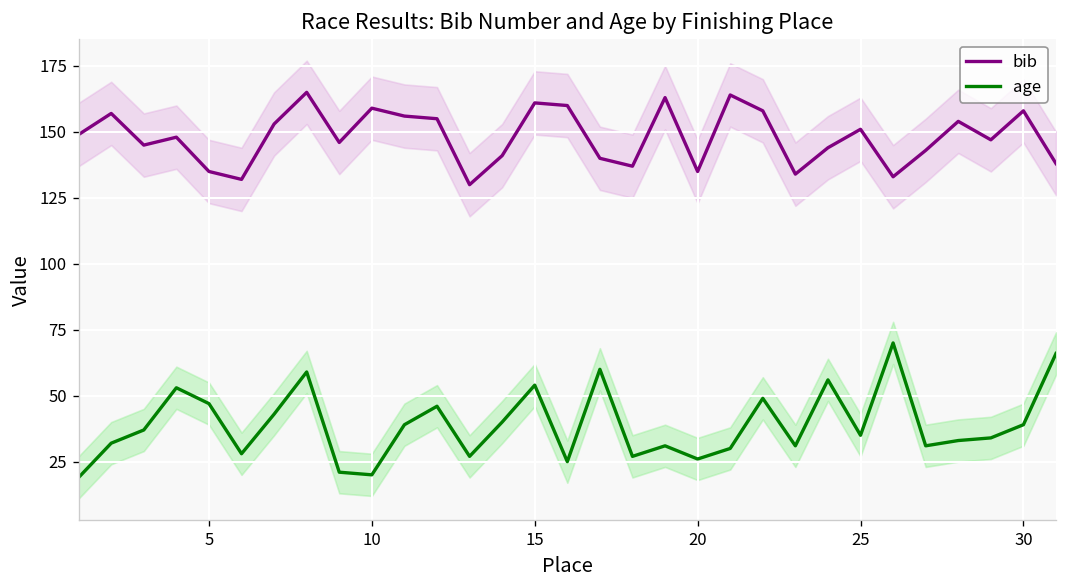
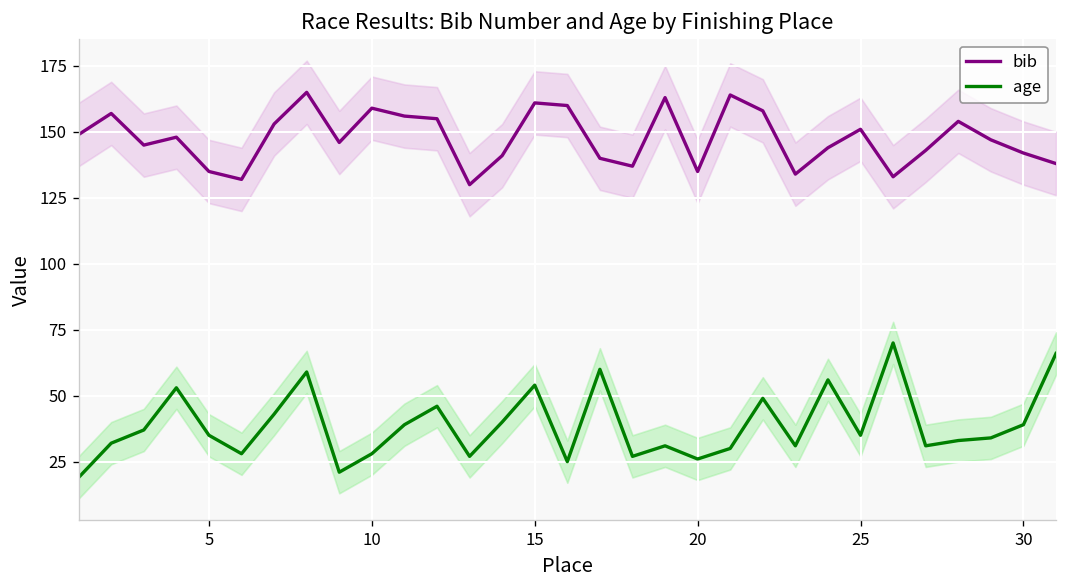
age, 5: 47 -> 35
age, 10: 20 -> 28
bib, 30: 158 -> 142
